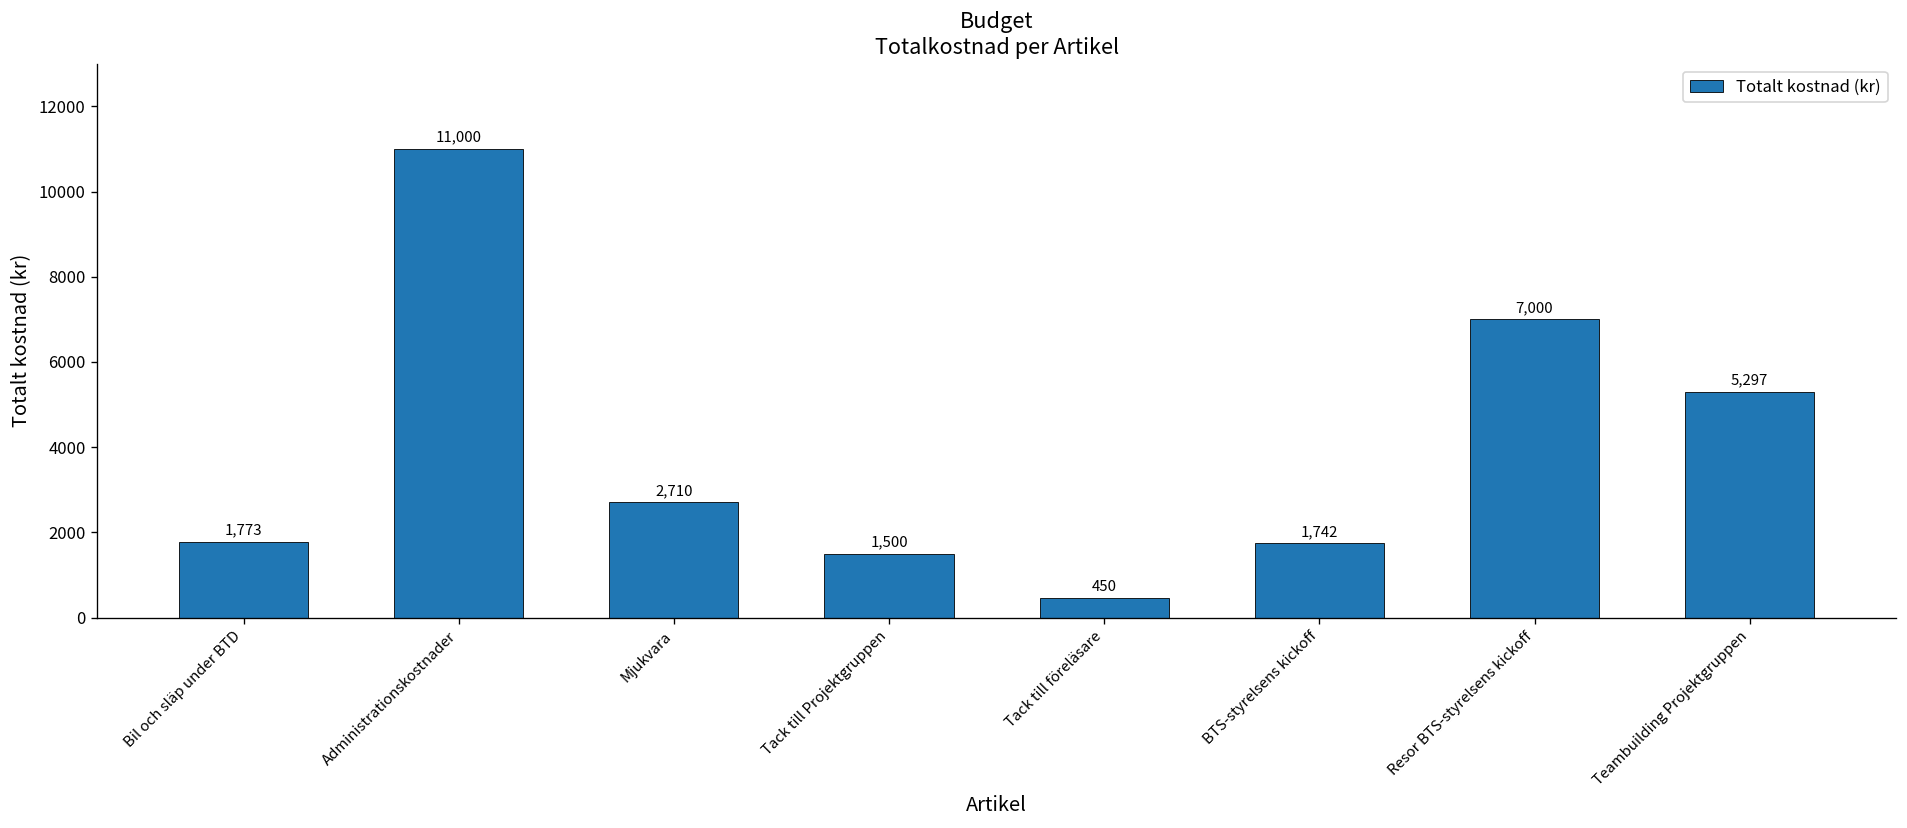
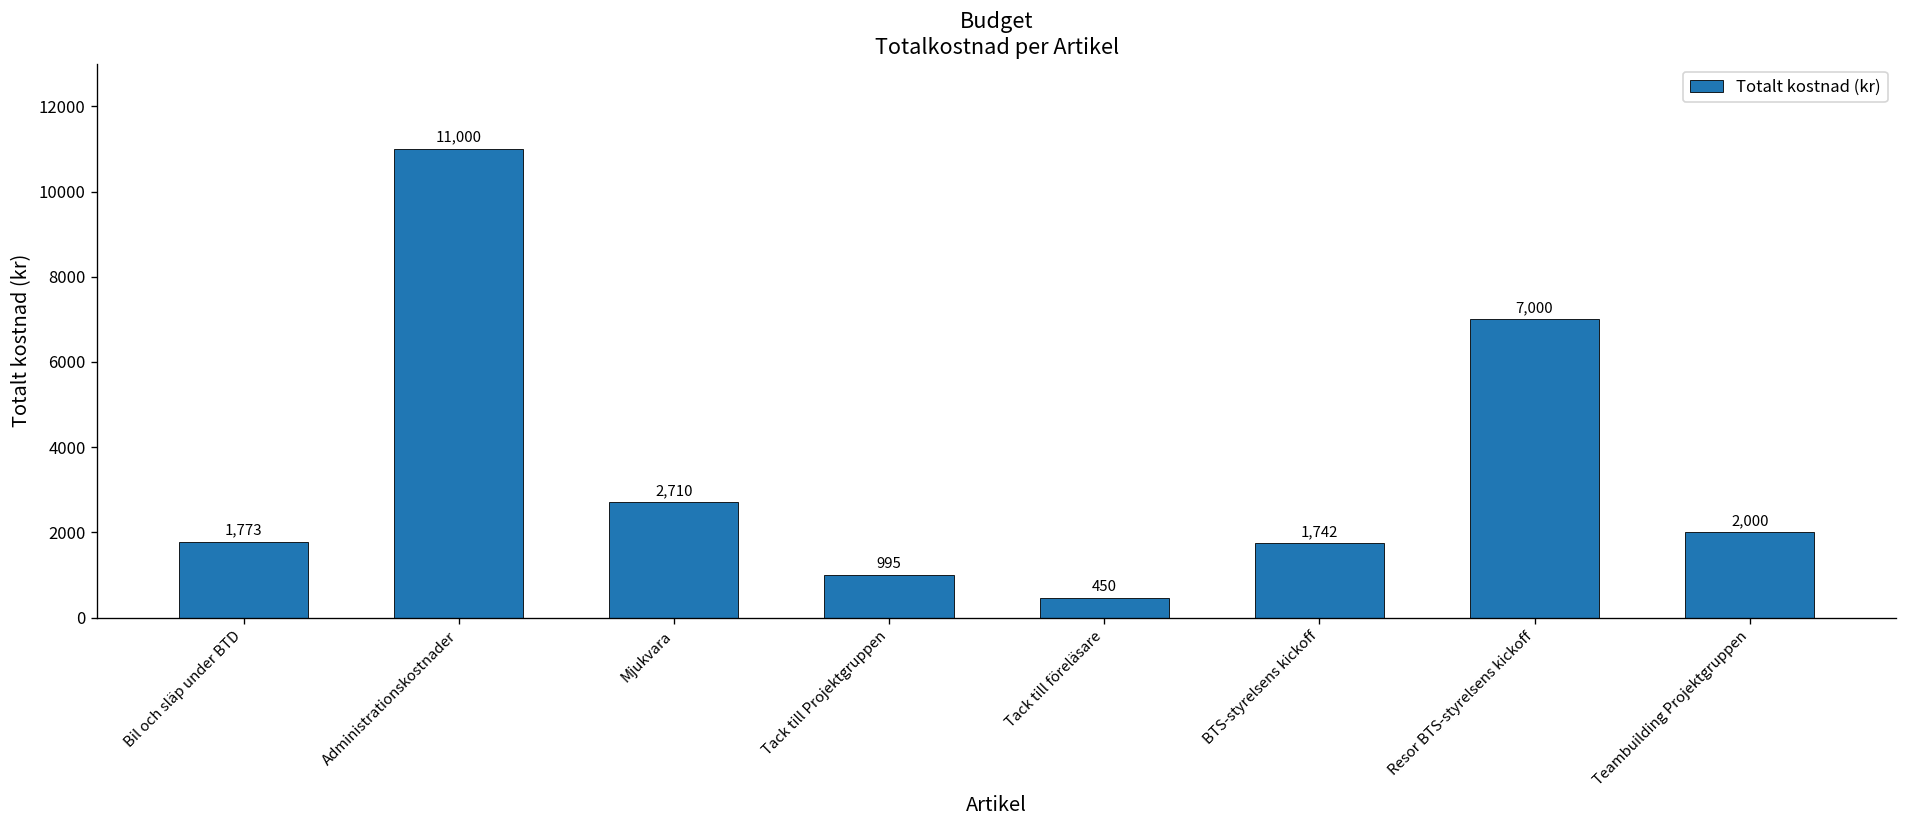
Tack till Projektgruppen: 1,500 -> 995
Teambuilding Projektgruppen: 5,297 -> 2,000
